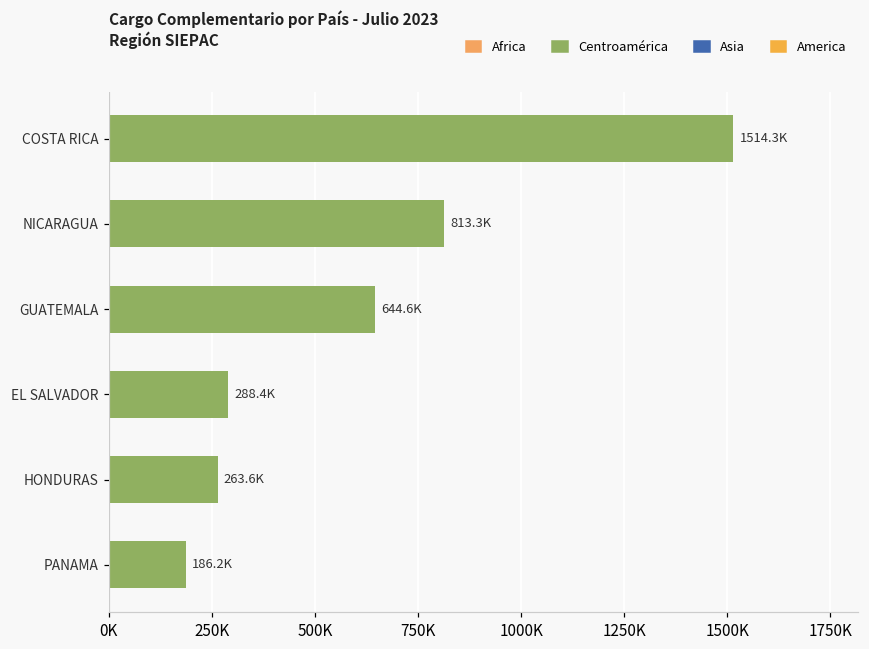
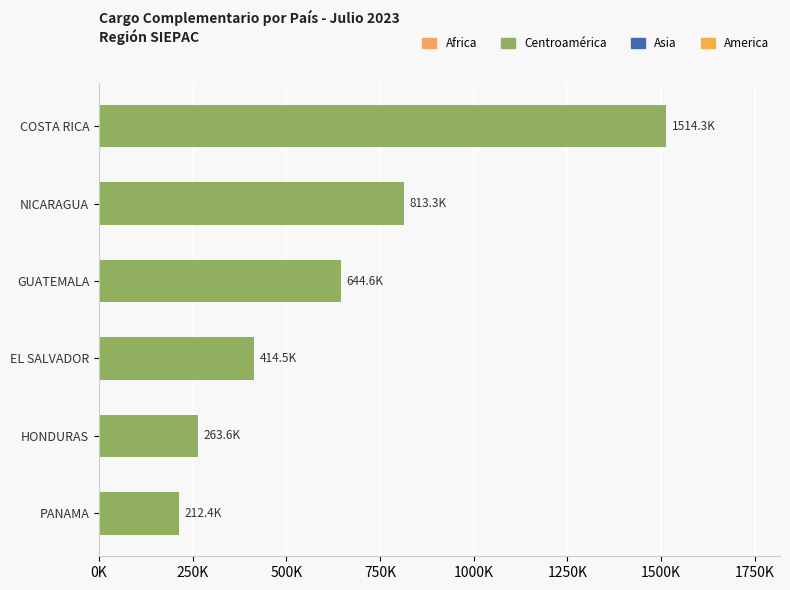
EL SALVADOR: 288.4K -> 414.5K
PANAMA: 186.2K -> 212.4K
